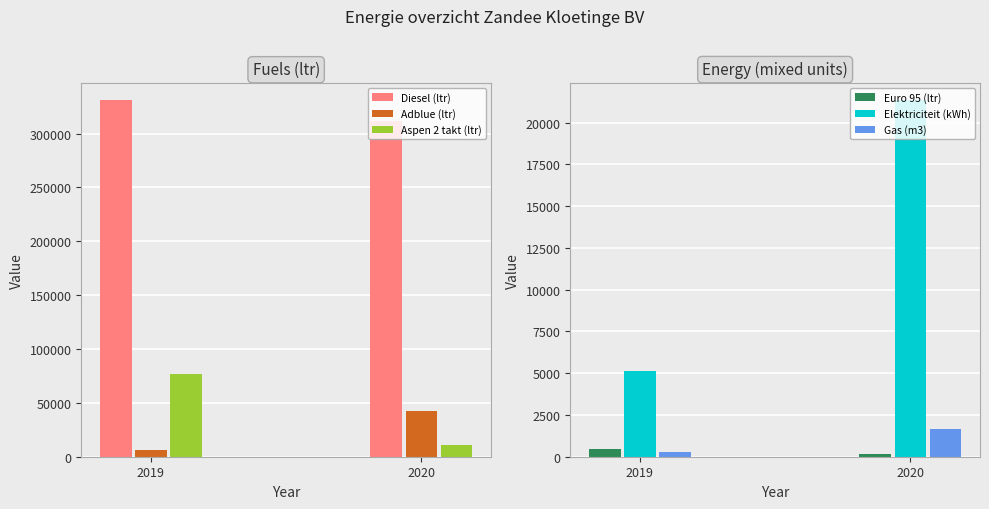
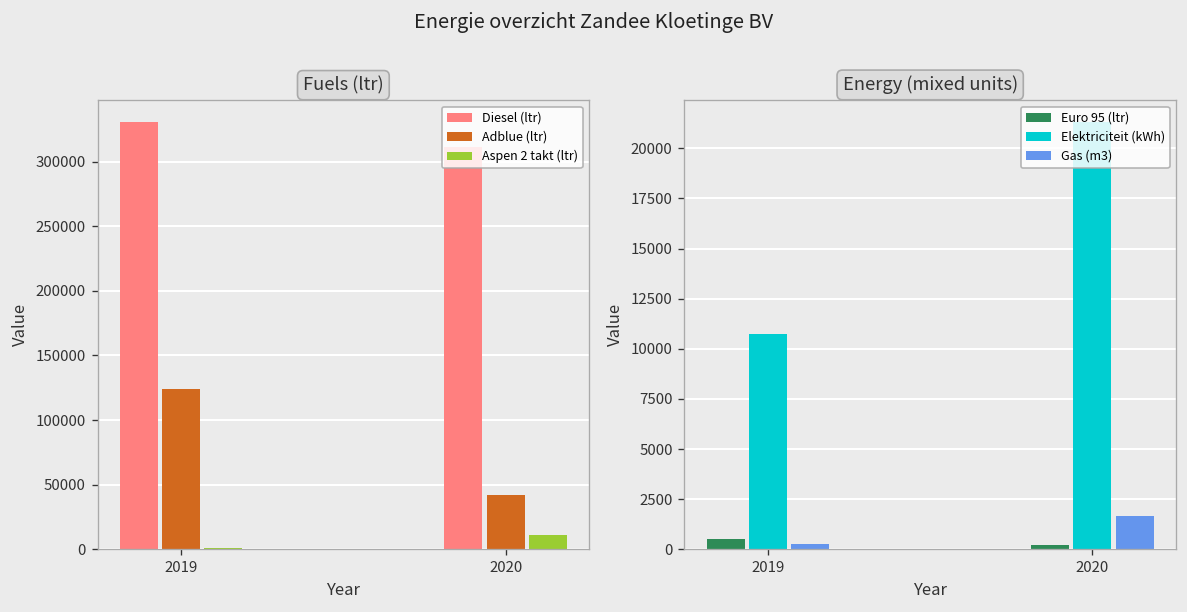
Fuels (ltr), Adblue (ltr), 2019: 6000 -> 124000
Fuels (ltr), Aspen 2 takt (ltr), 2019: 77000 -> 1000
Energy (mixed units), Elektriciteit (kWh), 2019: 5200 -> 10700
